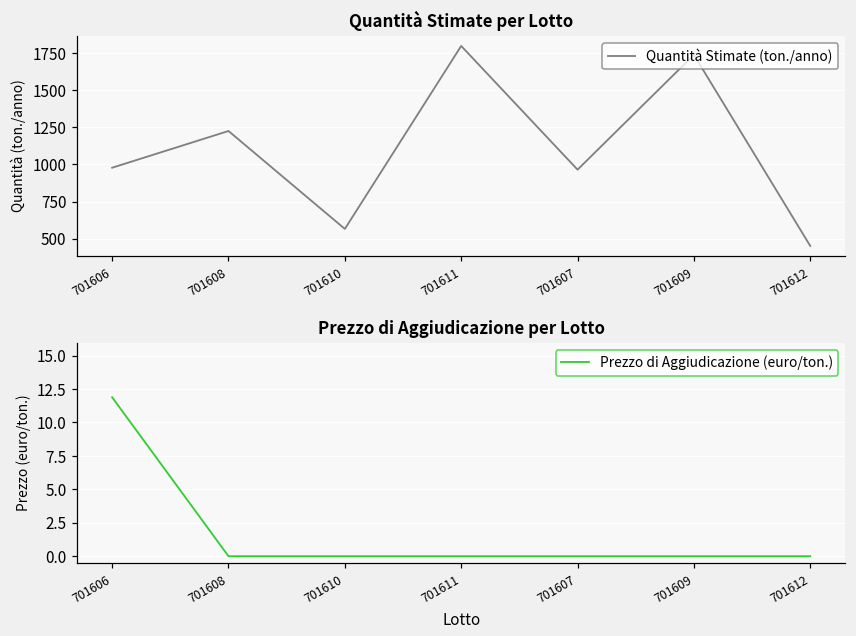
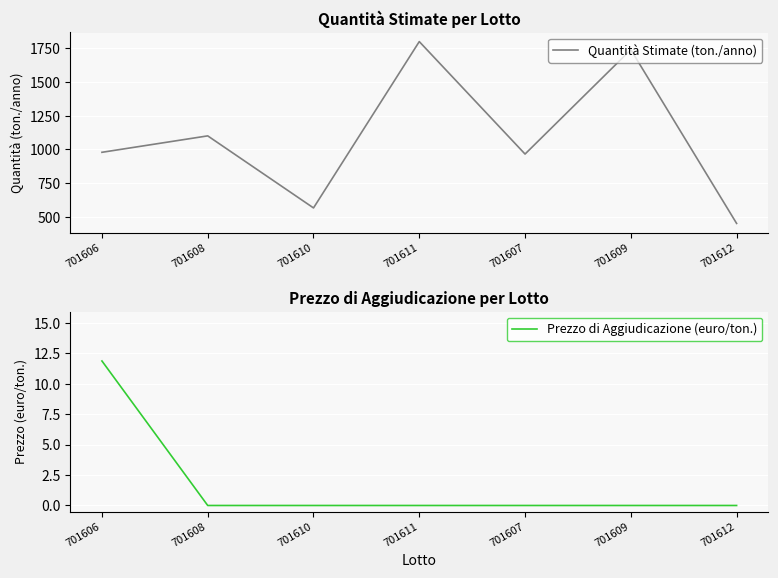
Quantità Stimate per Lotto, 701608: 1230 -> 1100
